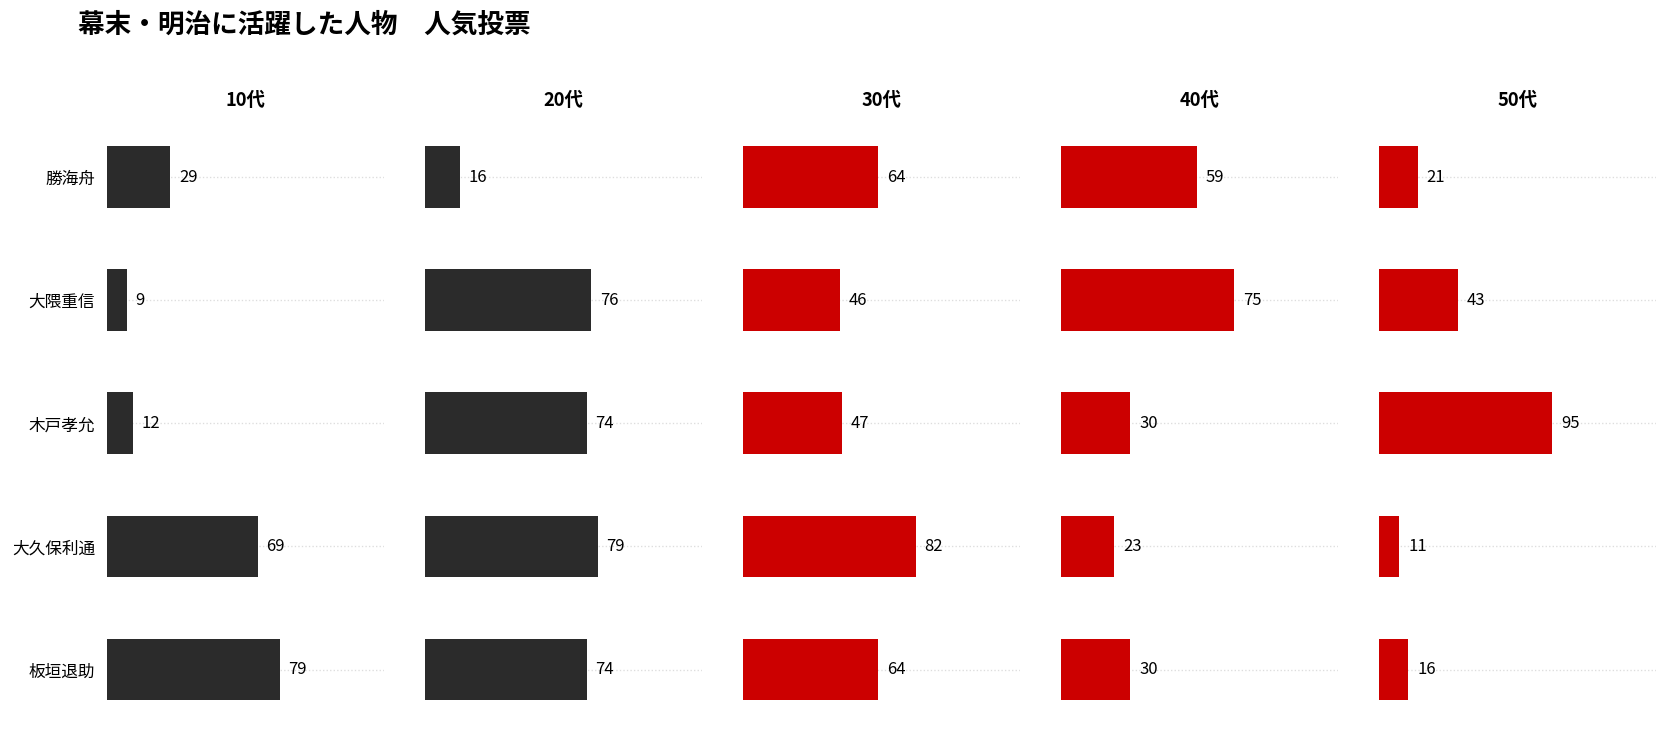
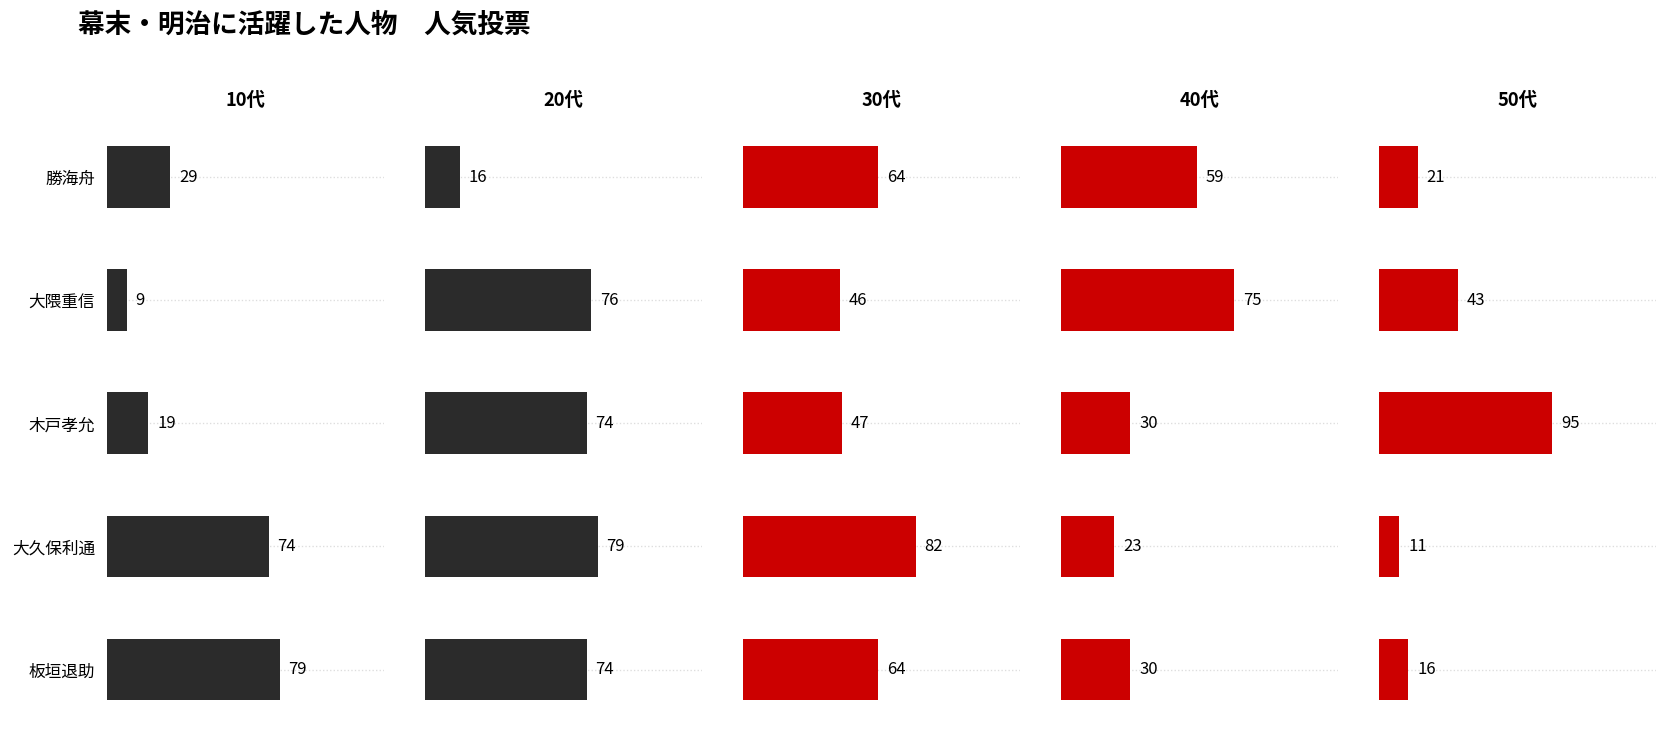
10代, 木戸孝允: 12 -> 19
10代, 大久保利通: 69 -> 74
